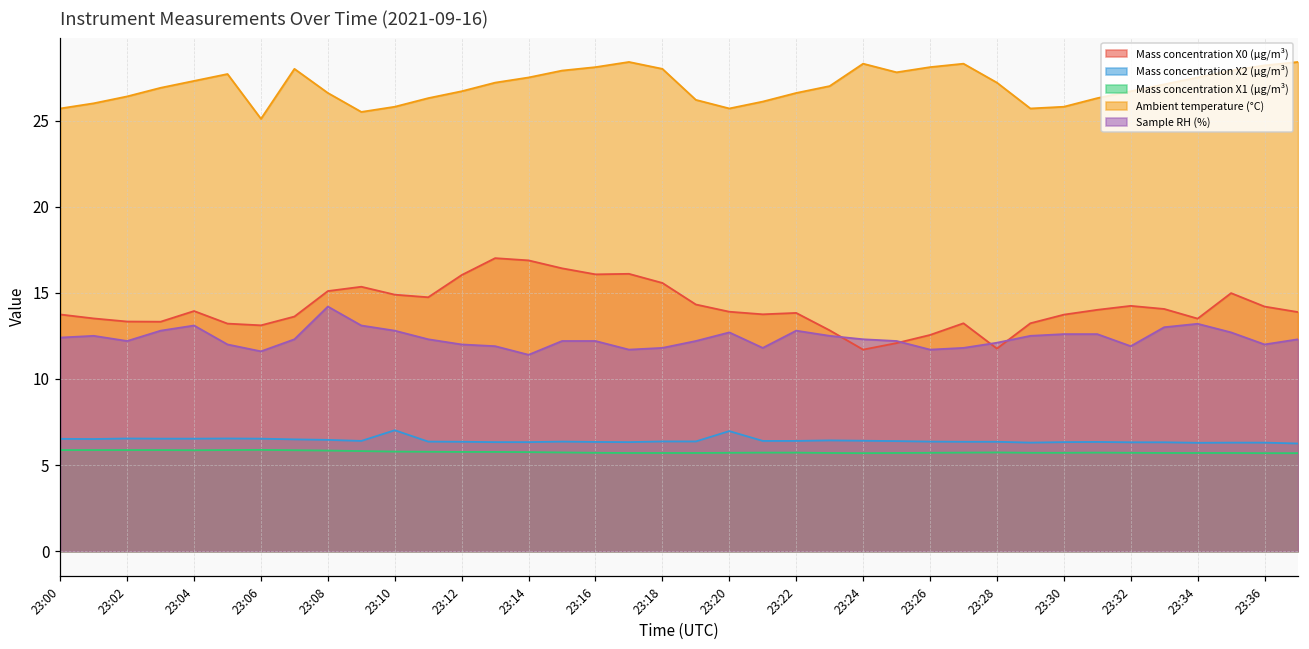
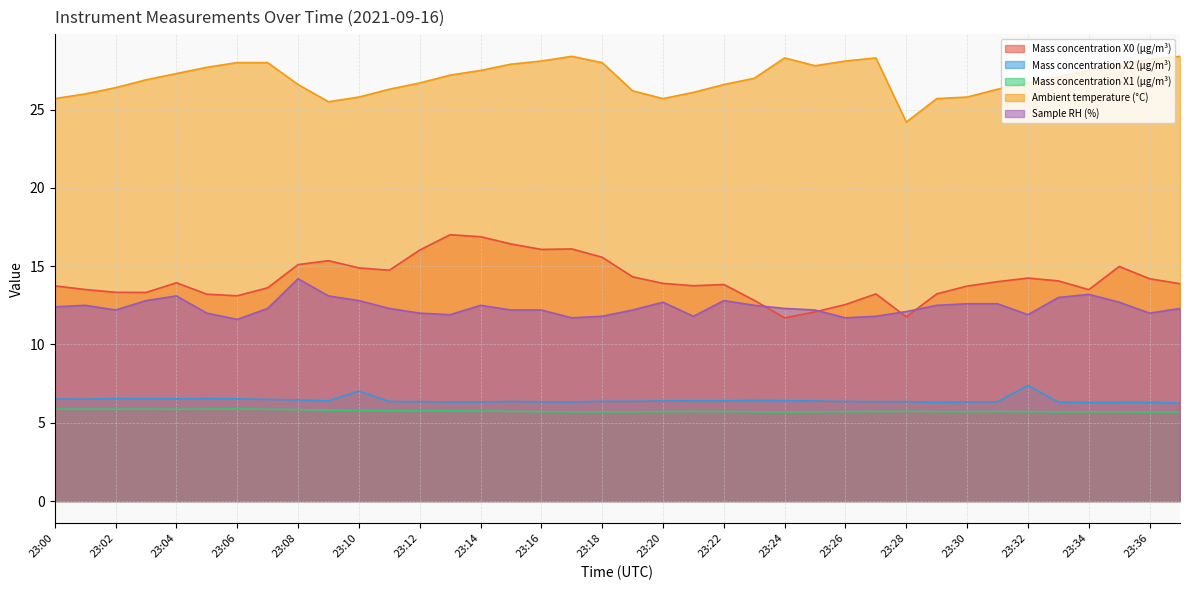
Ambient temperature (°C), 23:06: 25.1 -> 28.0
Sample RH (%), 23:14: 11.4 -> 12.5
Mass concentration X2 (μg/m³), 23:20: 7.0 -> 6.4
Ambient temperature (°C), 23:28: 27.2 -> 24.2
Mass concentration X2 (μg/m³), 23:32: 6.3 -> 7.4
